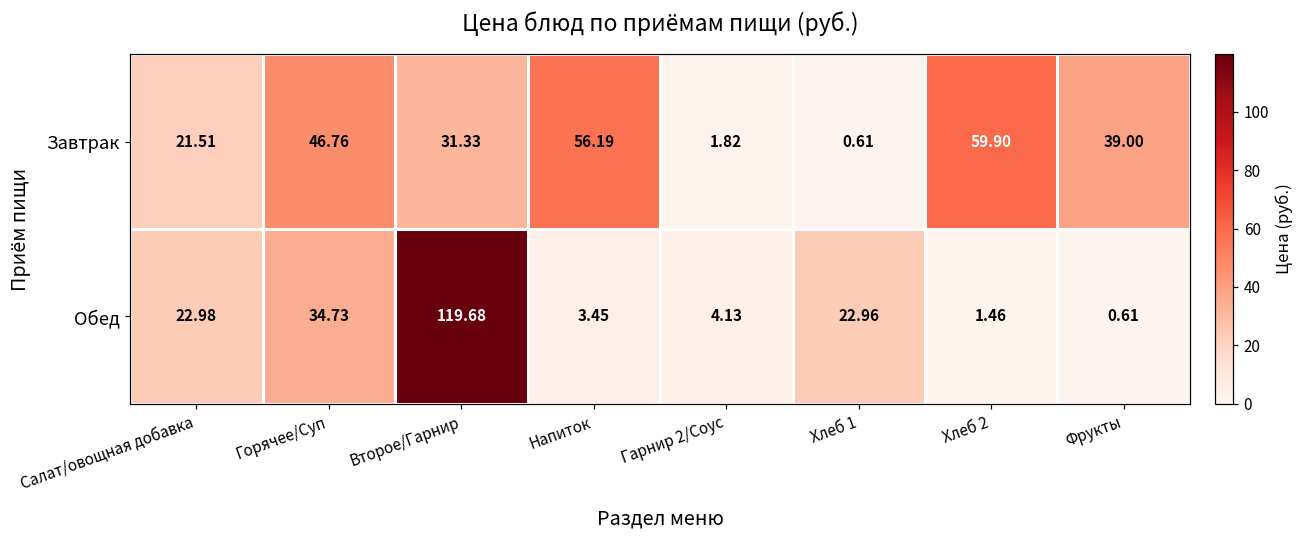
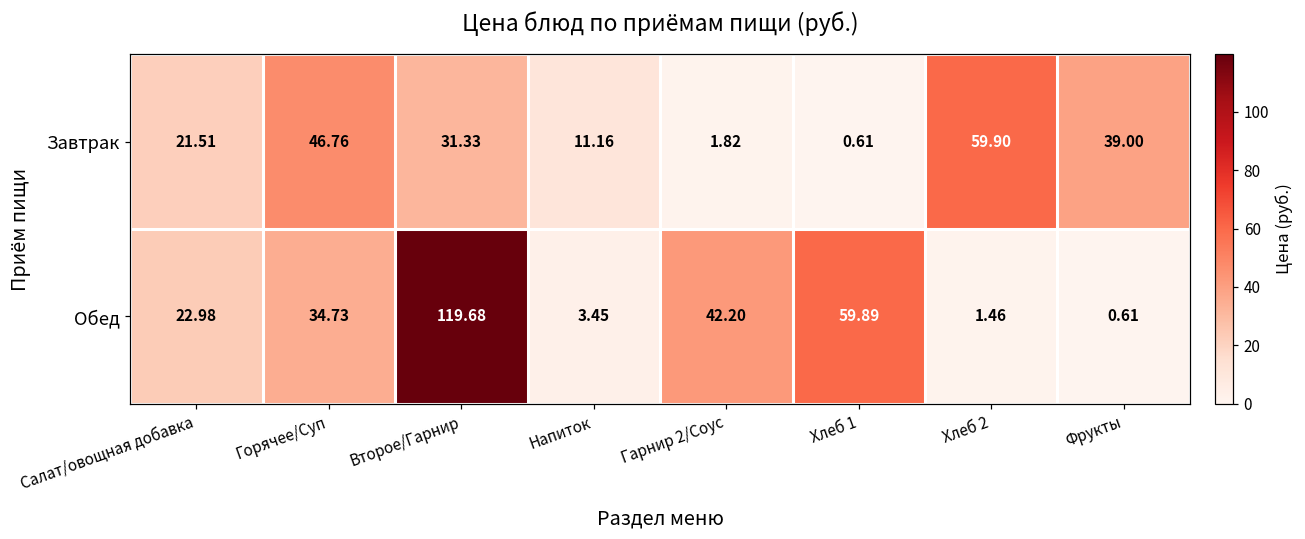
Завтрак, Напиток: 56.19 -> 11.16
Обед, Гарнир 2/Соус: 4.13 -> 42.20
Обед, Хлеб 1: 22.96 -> 59.89
